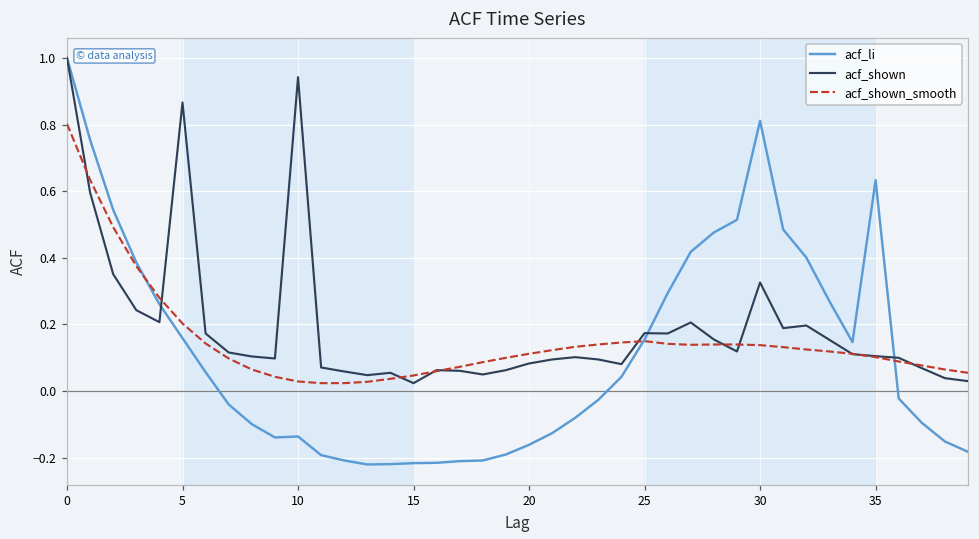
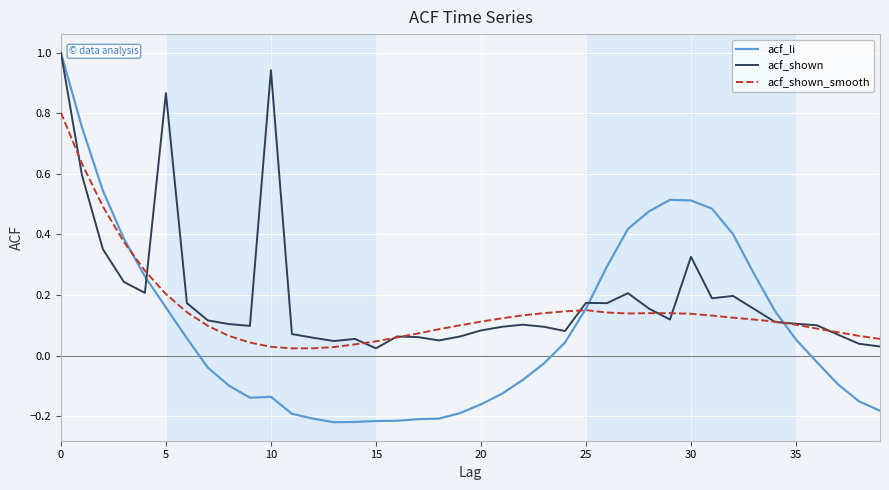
acf_li, 30: 0.81 -> 0.51
acf_li, 35: 0.63 -> 0.05
